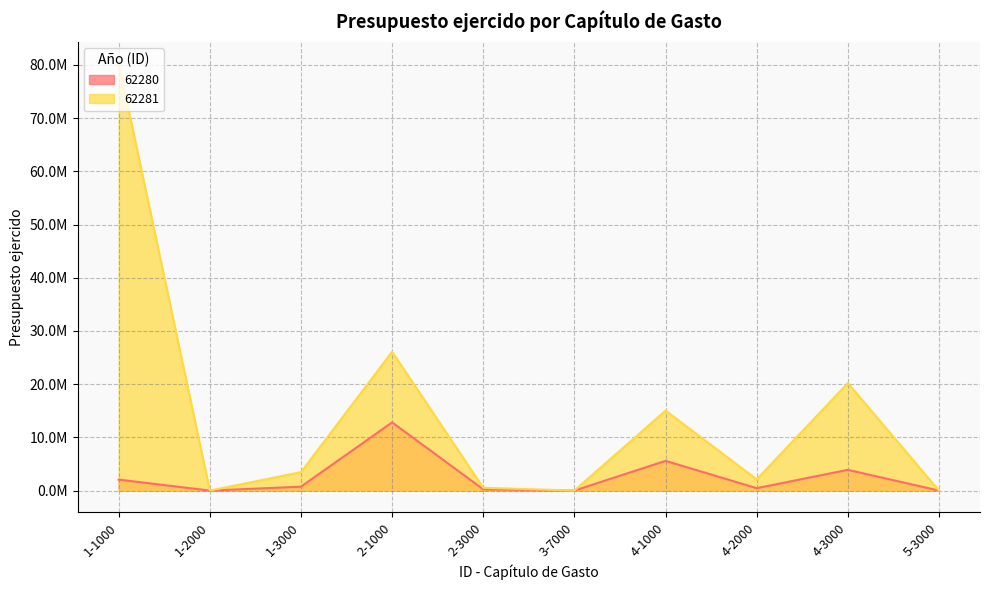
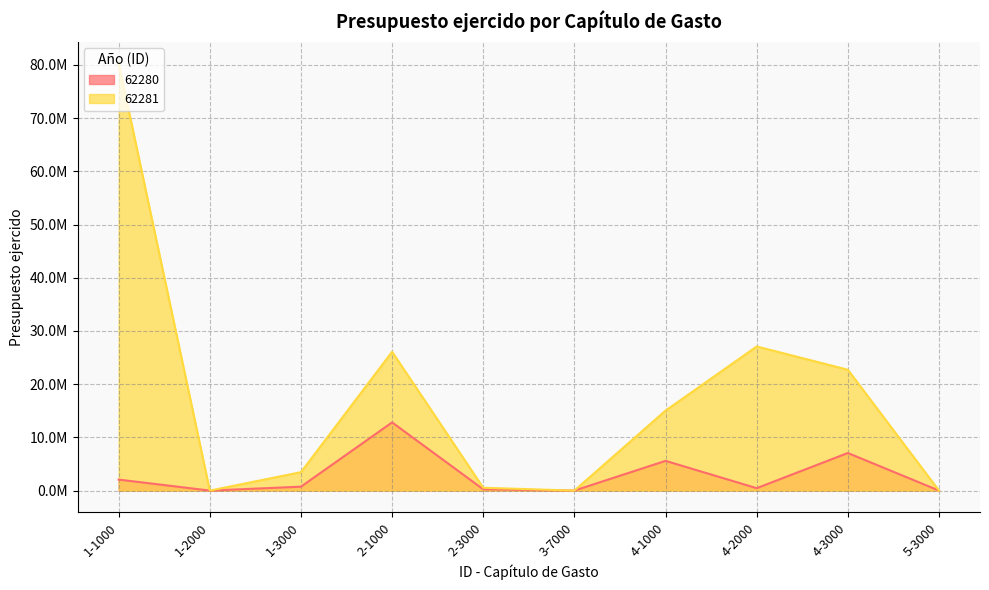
62281, 4-2000: 2000000 -> 27000000
62280, 4-3000: 4000000 -> 7000000
62281, 4-3000: 20000000 -> 23000000
